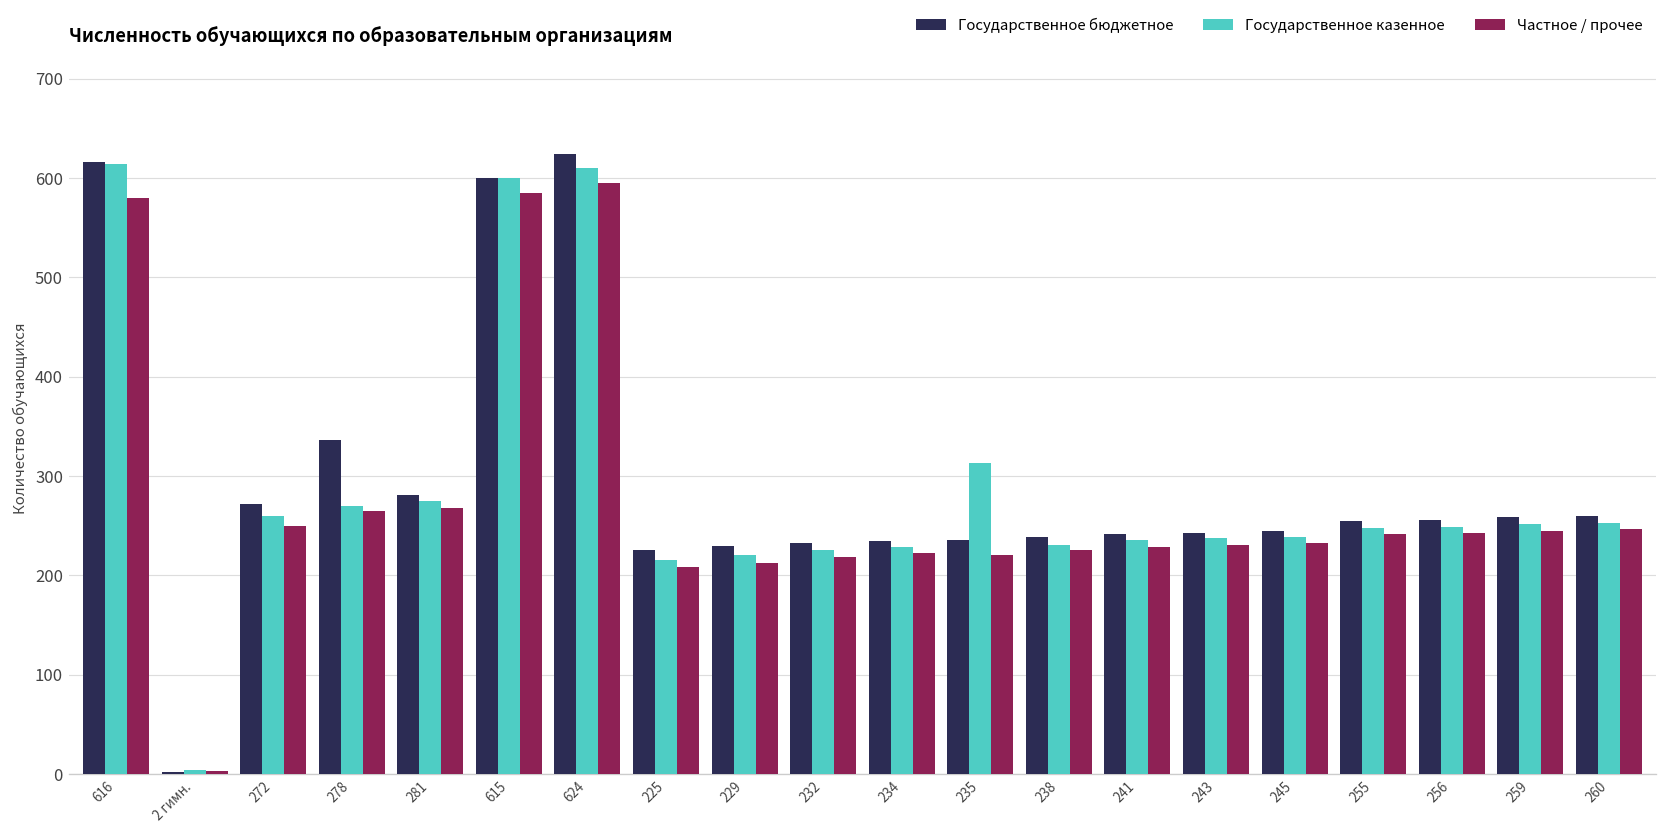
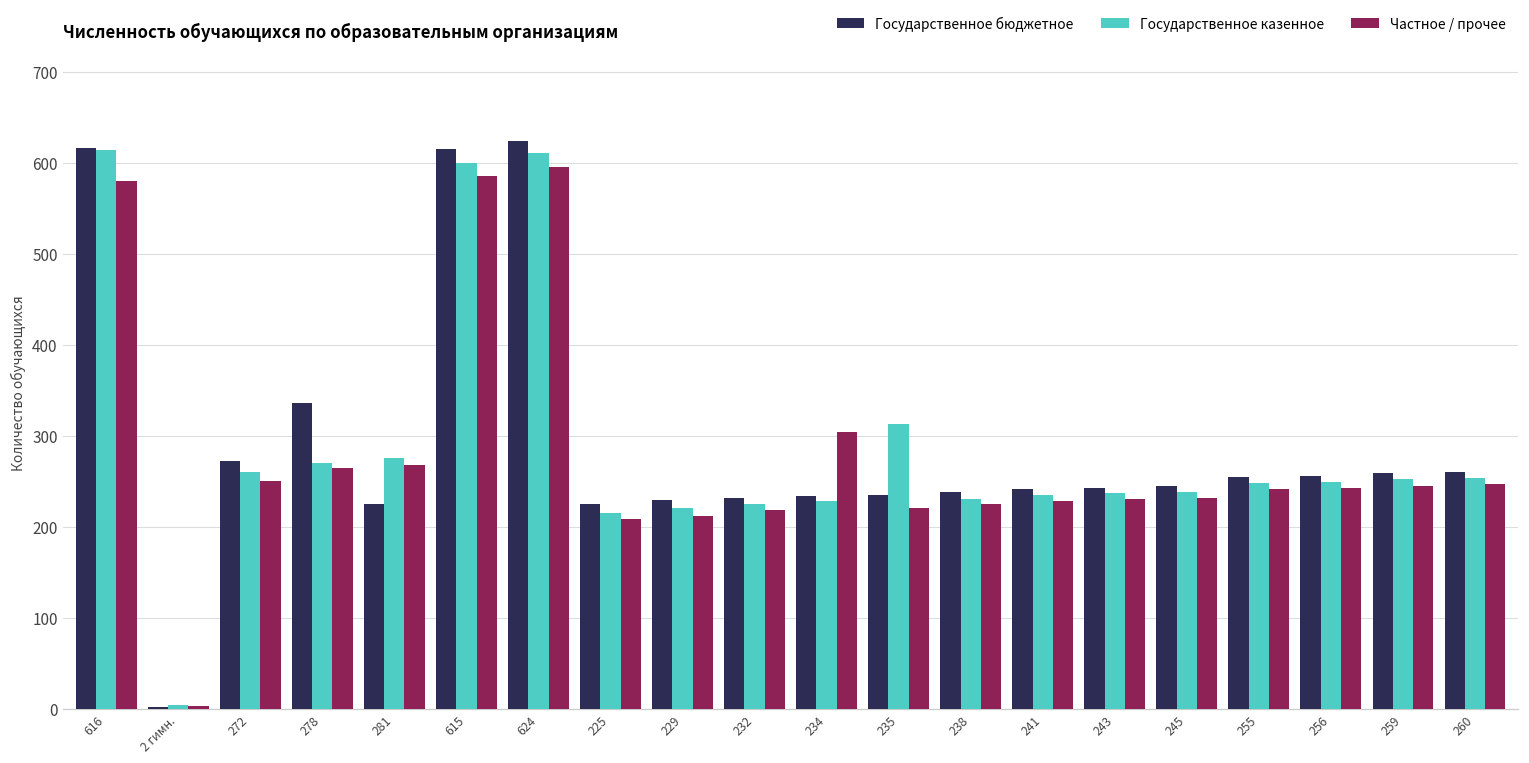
Государственное бюджетное, 281: 280 -> 230
Государственное бюджетное, 615: 600 -> 620
Частное / прочее, 234: 220 -> 300
